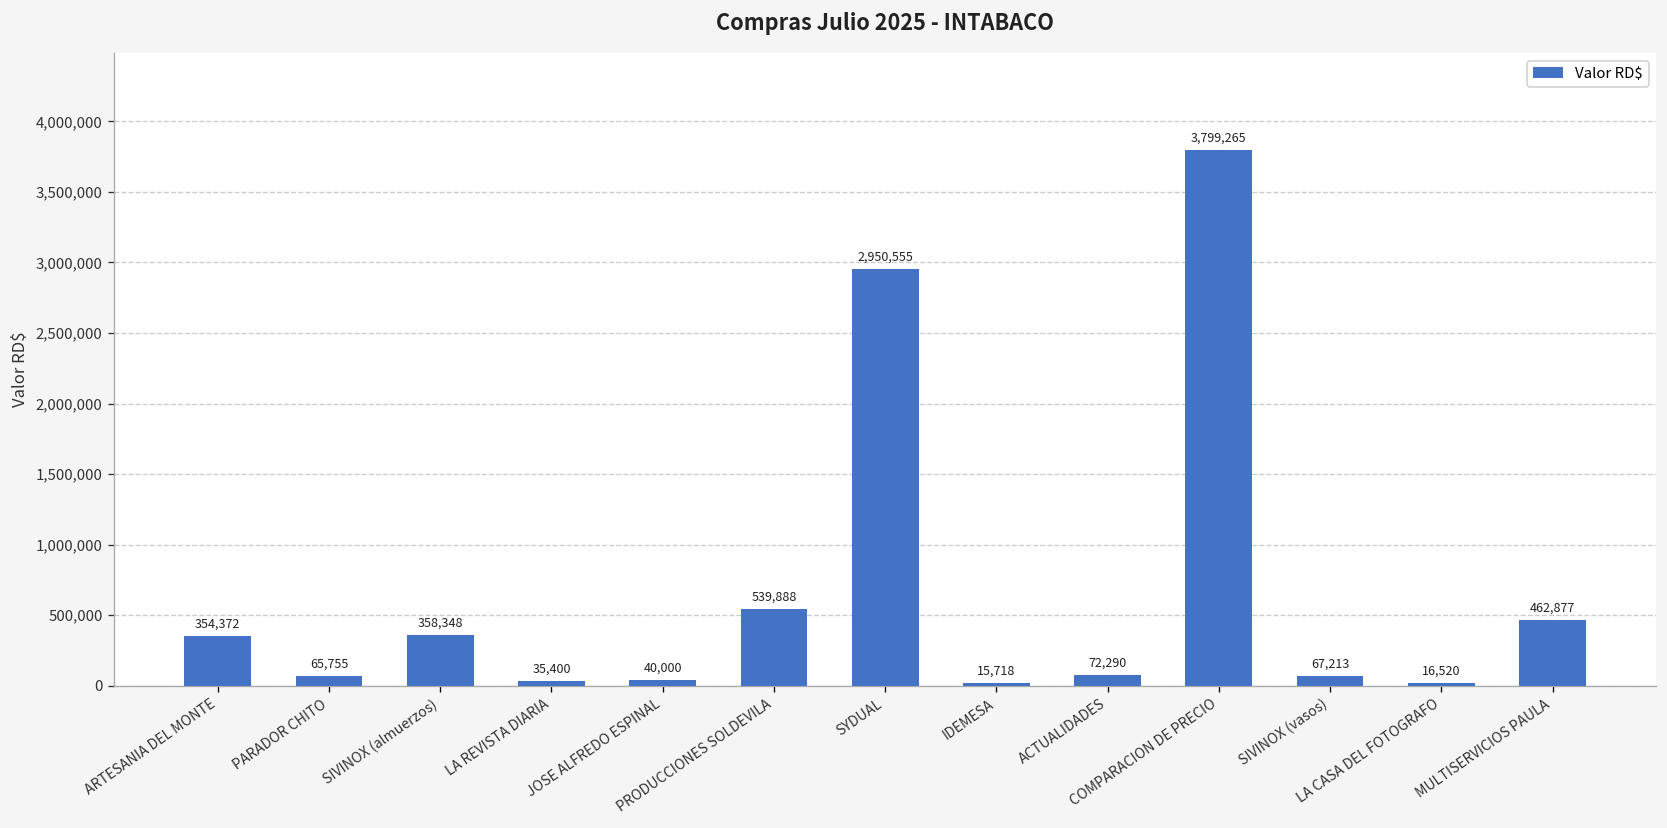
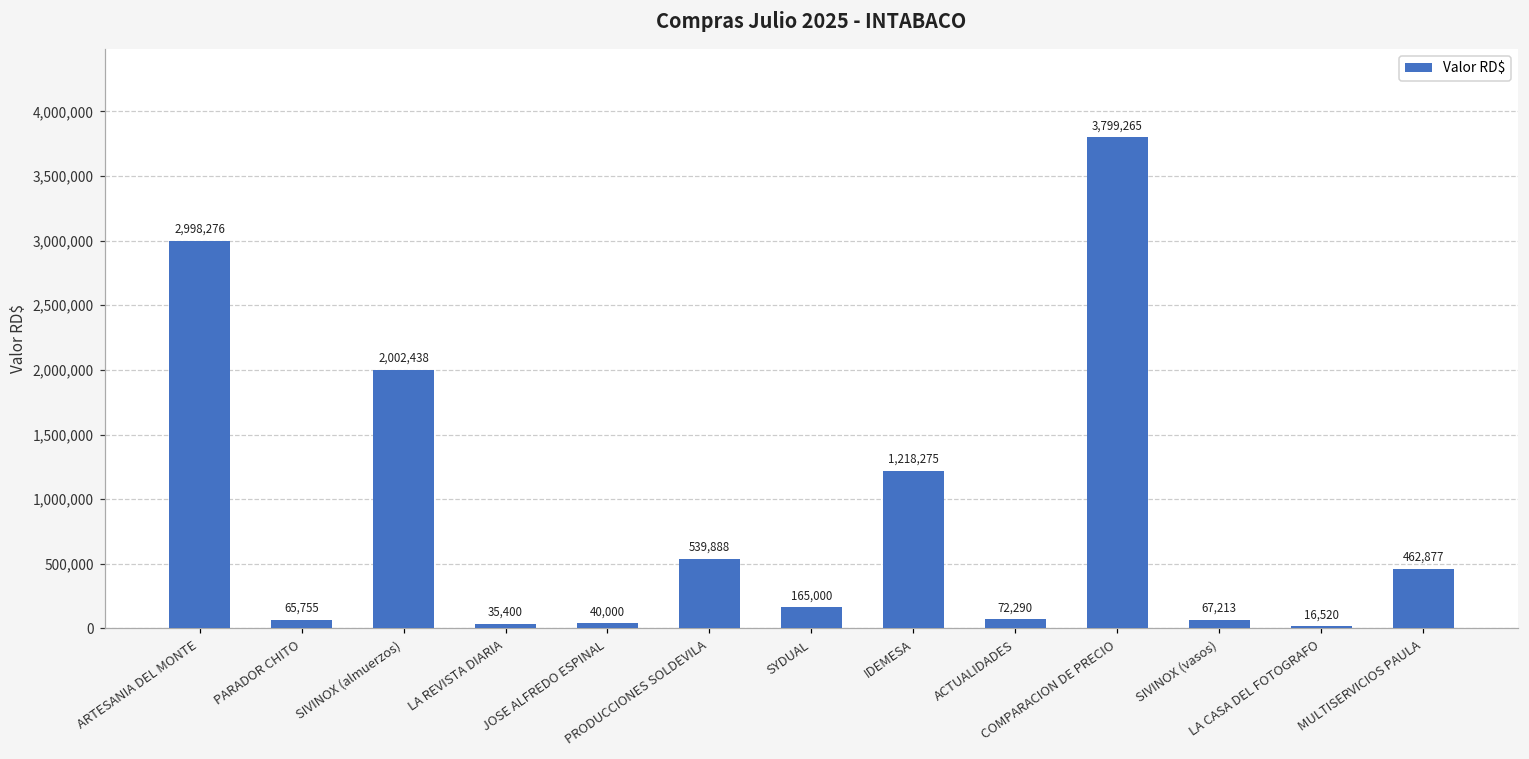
ARTESANIA DEL MONTE: 354,372 -> 2,998,276
SIVINOX (almuerzos): 358,348 -> 2,002,438
SYDUAL: 2,950,555 -> 165,000
IDEMESA: 15,718 -> 1,218,275
